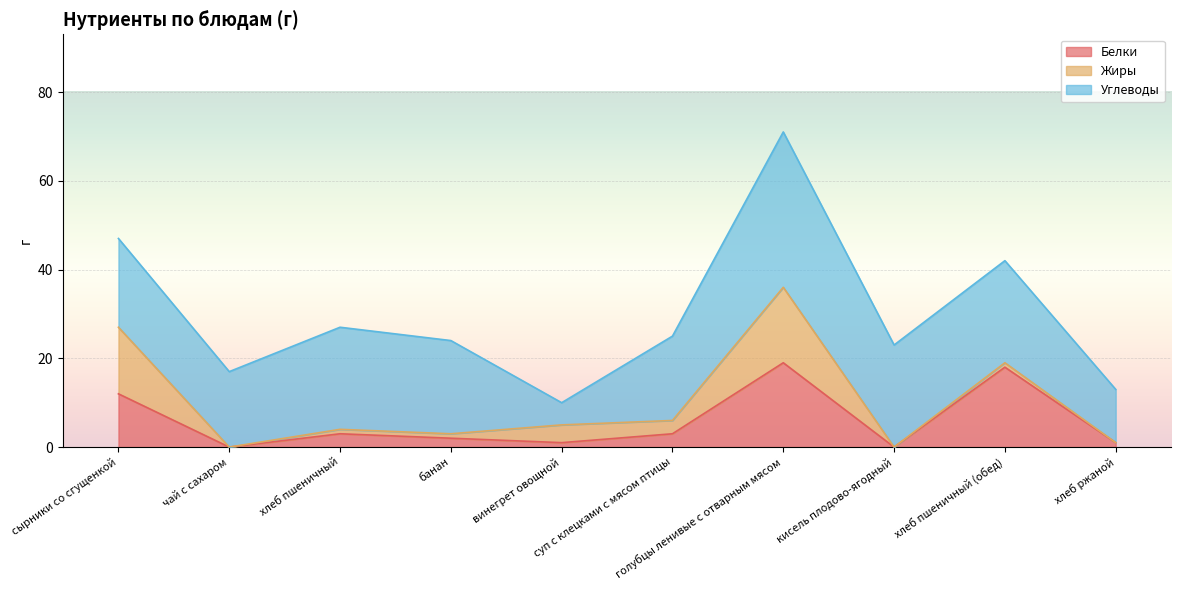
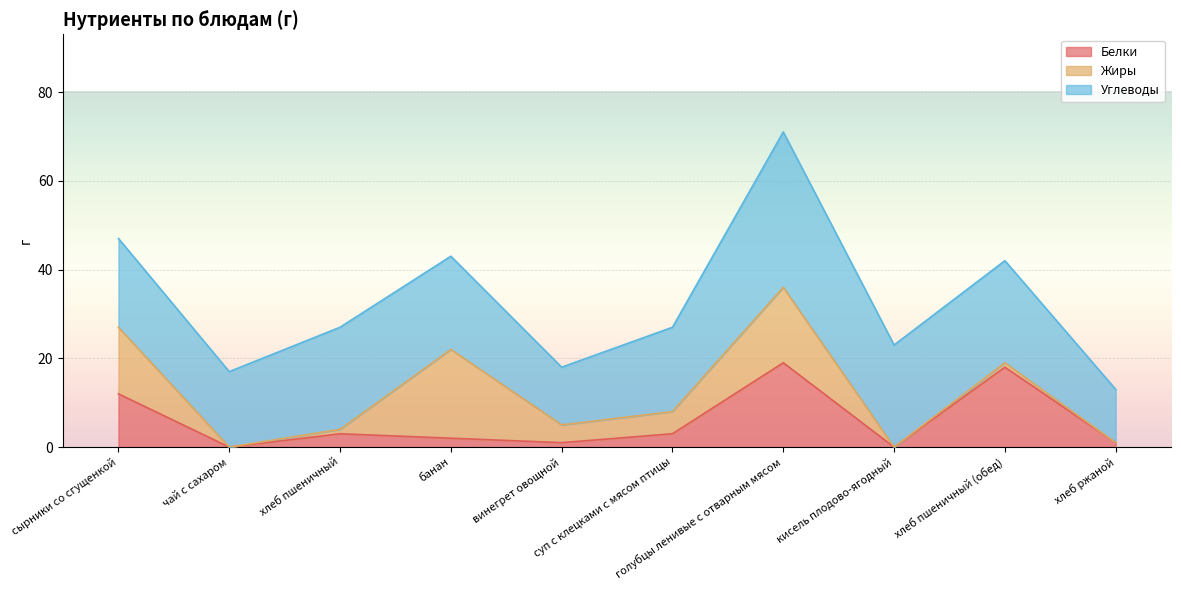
Жиры, банан: 1 -> 20
Углеводы, винегрет овощной: 5 -> 13
Жиры, суп с клецками с мясом птицы: 3 -> 5
